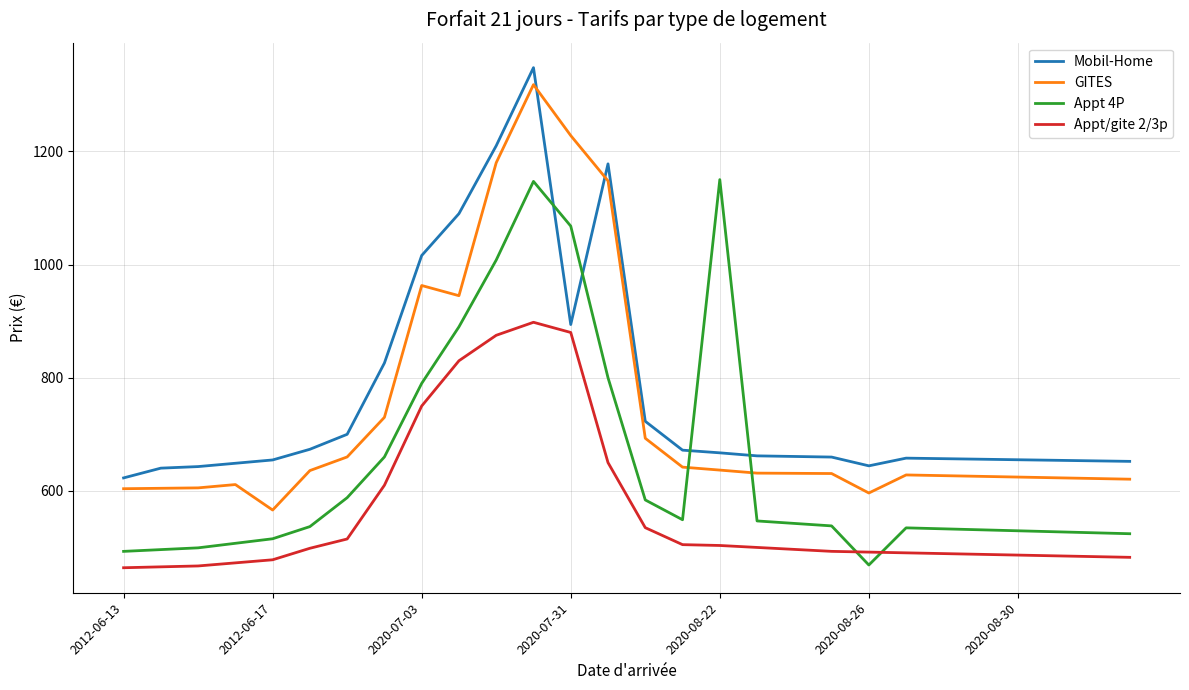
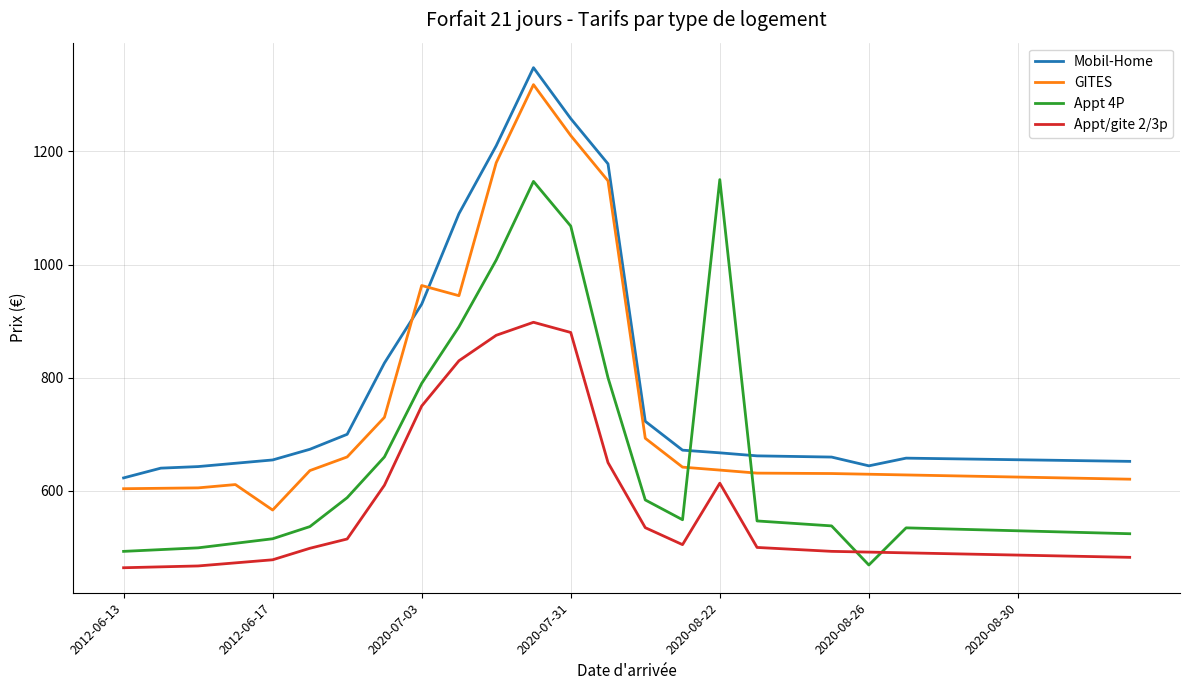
Mobil-Home, 2020-07-03: 1020 -> 930
Mobil-Home, 2020-07-31: 890 -> 1260
Appt/gite 2/3p, 2020-08-22: 500 -> 610
GITES, 2020-08-26: 600 -> 630
